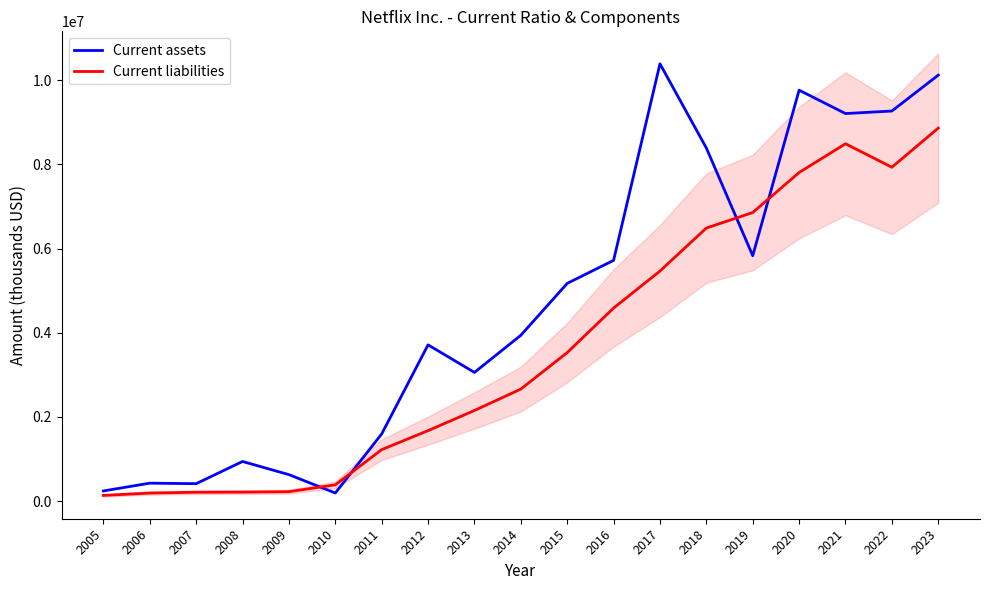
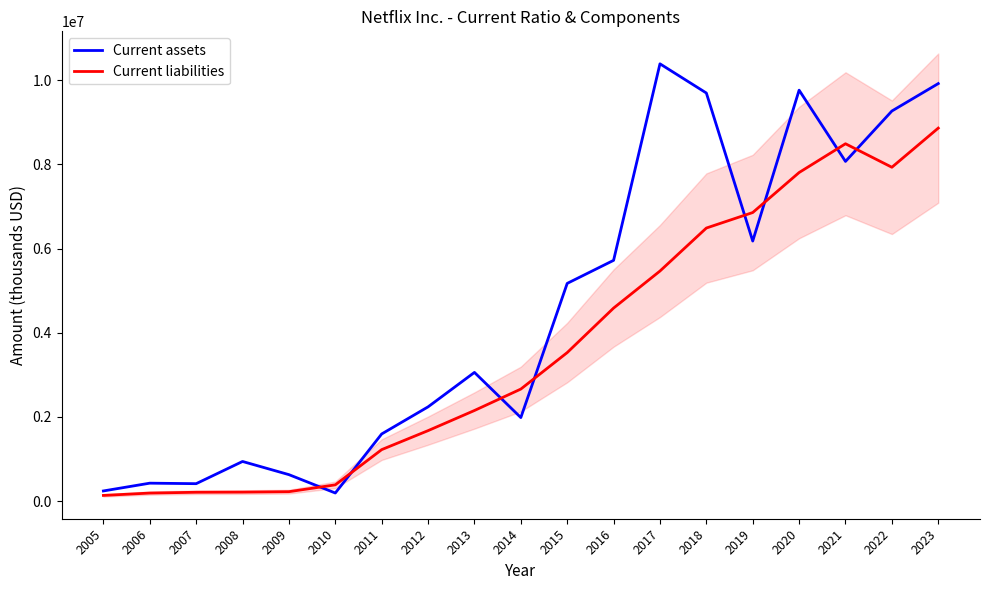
Current assets, 2012: 3700000 -> 2200000
Current assets, 2014: 3900000 -> 2000000
Current assets, 2018: 8400000 -> 9700000
Current assets, 2019: 5800000 -> 6200000
Current assets, 2021: 9200000 -> 8100000
Current assets, 2023: 10100000 -> 9900000
